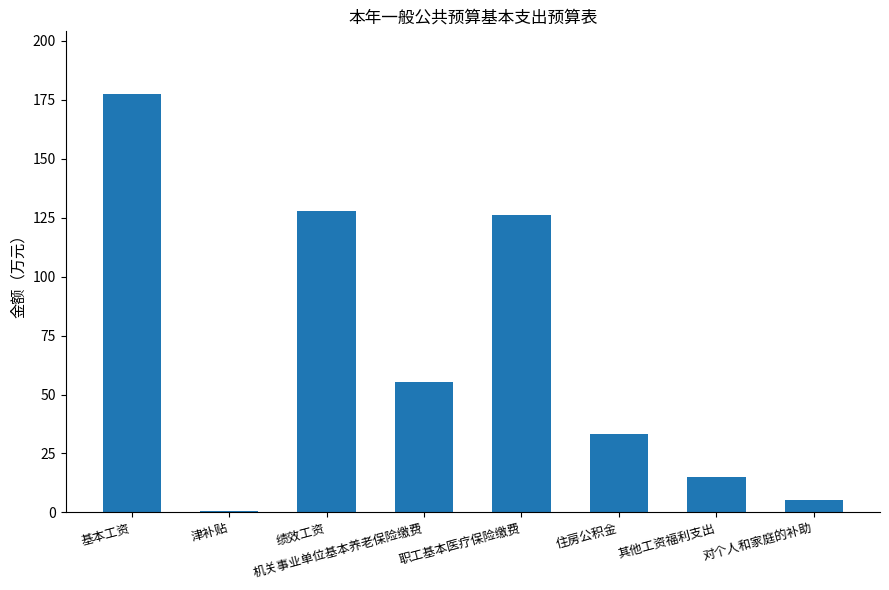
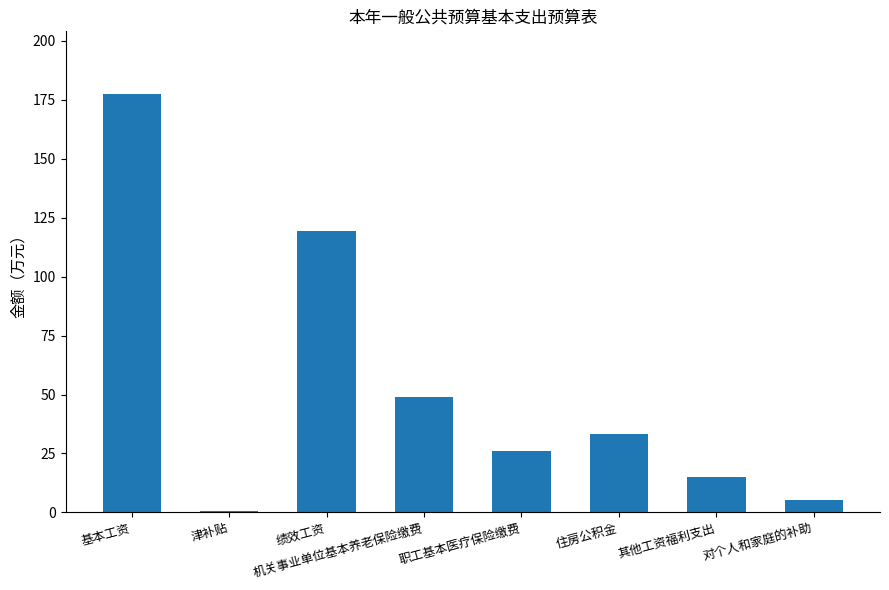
绩效工资: 128 -> 119
机关事业单位基本养老保险缴费: 55 -> 49
职工基本医疗保险缴费: 126 -> 26
